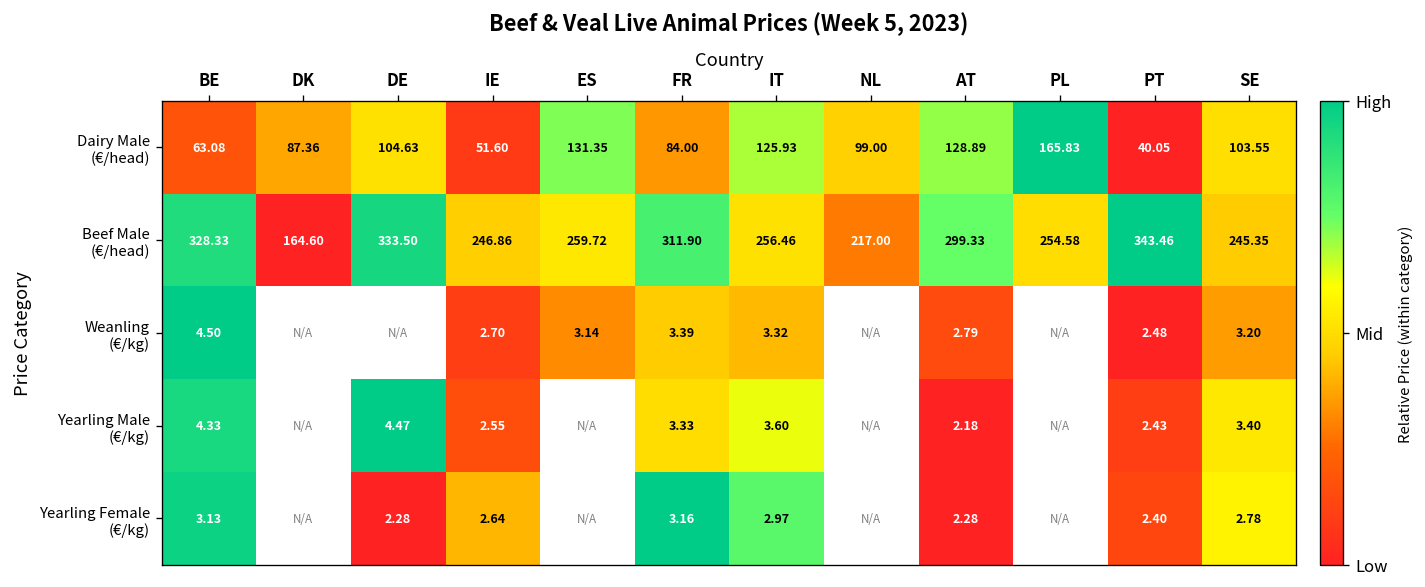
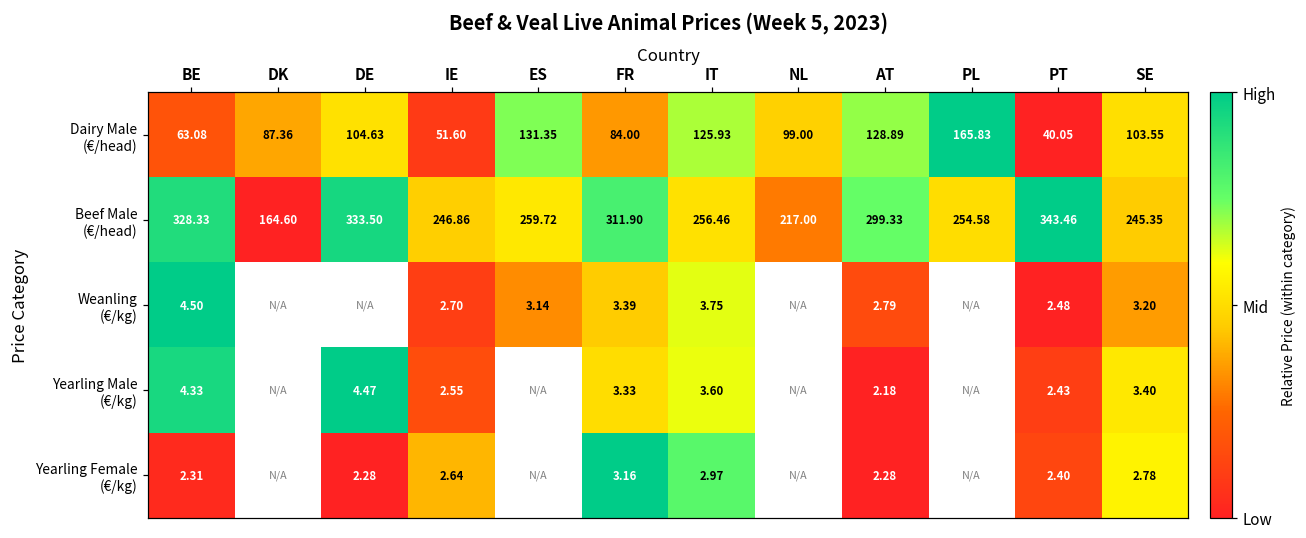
Weanling (€/kg), IT: 3.32 -> 3.75
Yearling Female (€/kg), BE: 3.13 -> 2.31
